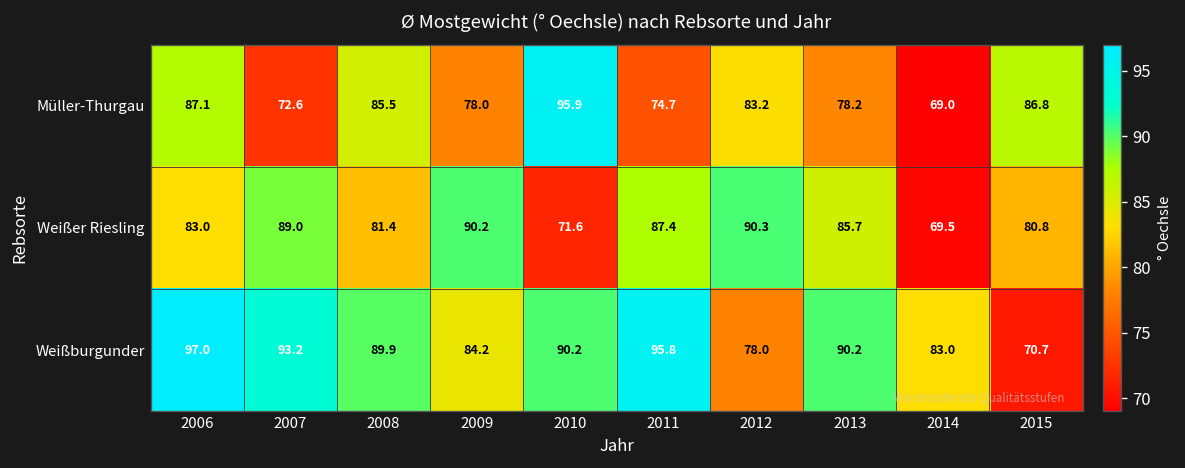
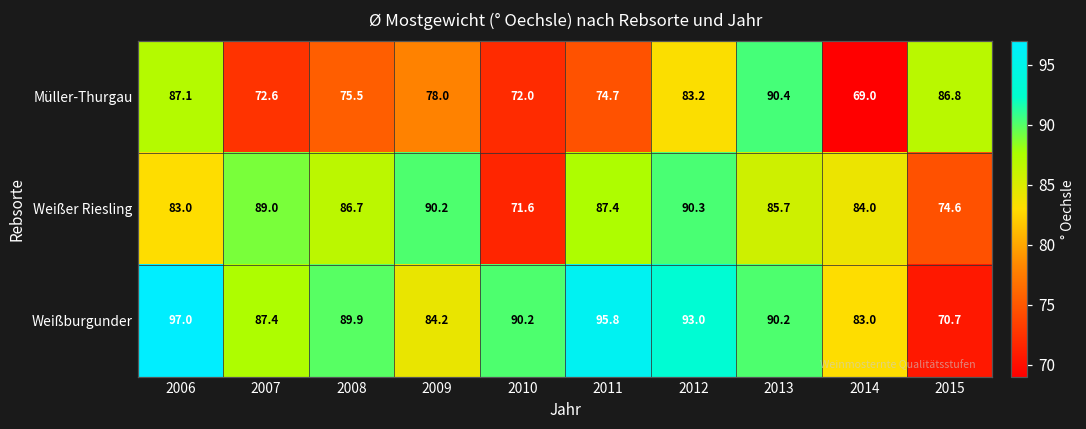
Müller-Thurgau, 2008: 85.5 -> 75.5
Müller-Thurgau, 2010: 95.9 -> 72.0
Müller-Thurgau, 2013: 78.2 -> 90.4
Weißer Riesling, 2008: 81.4 -> 86.7
Weißer Riesling, 2014: 69.5 -> 84.0
Weißer Riesling, 2015: 80.8 -> 74.6
Weißburgunder, 2007: 93.2 -> 87.4
Weißburgunder, 2012: 78.0 -> 93.0
